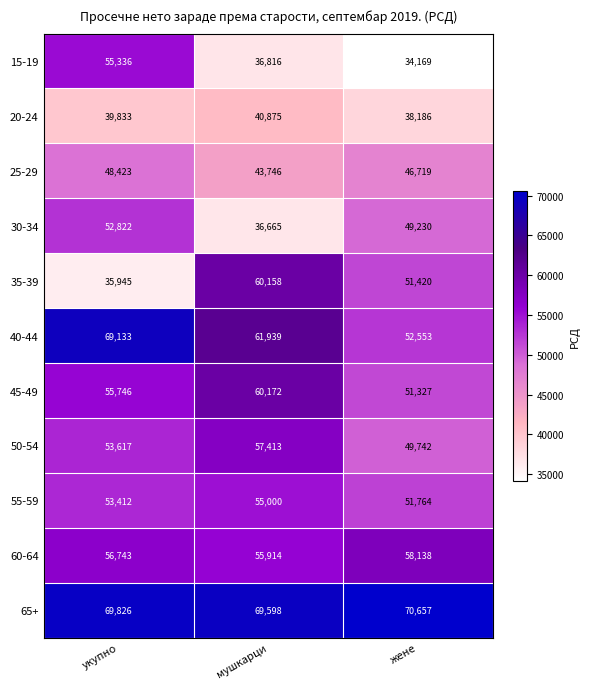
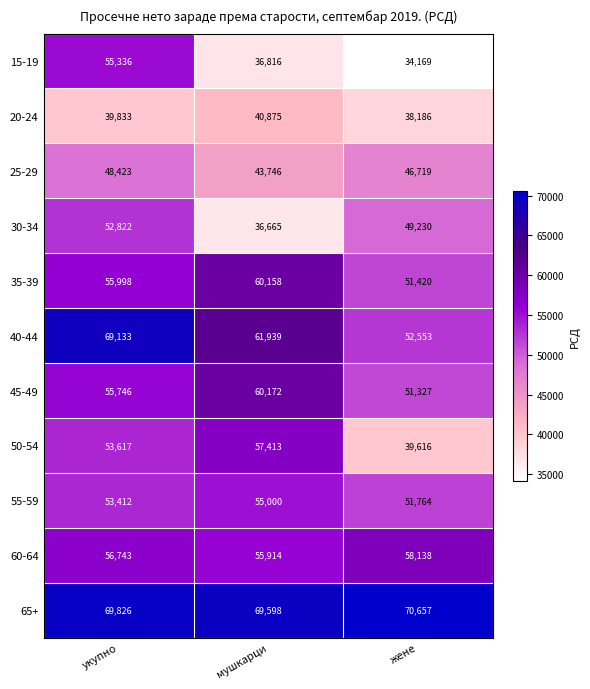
35-39, укупно: 35,945 -> 55,998
50-54, жене: 49,742 -> 39,616
